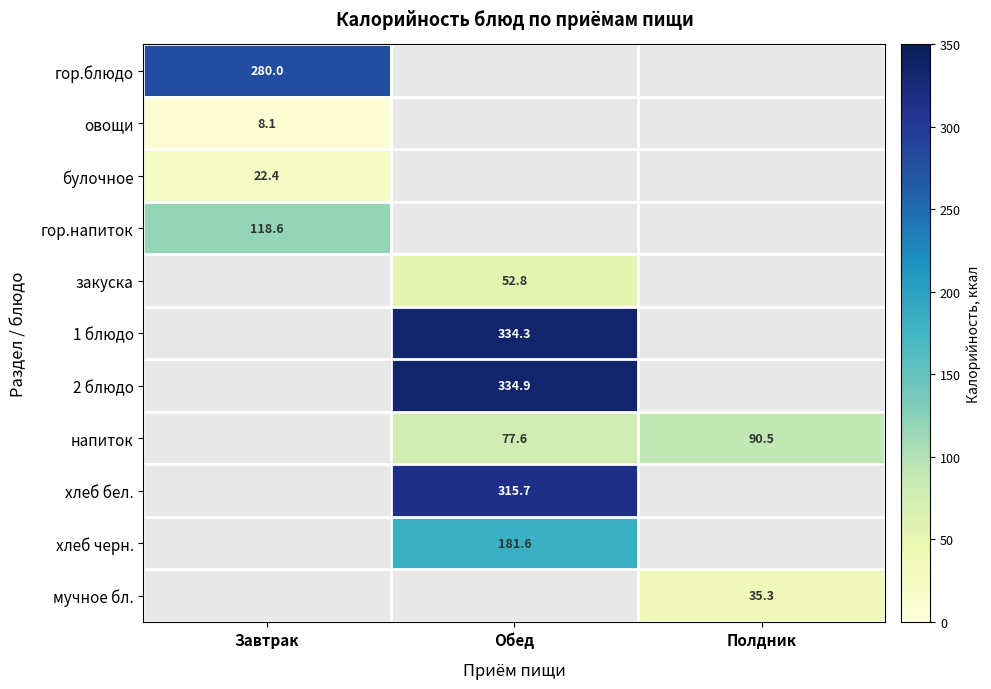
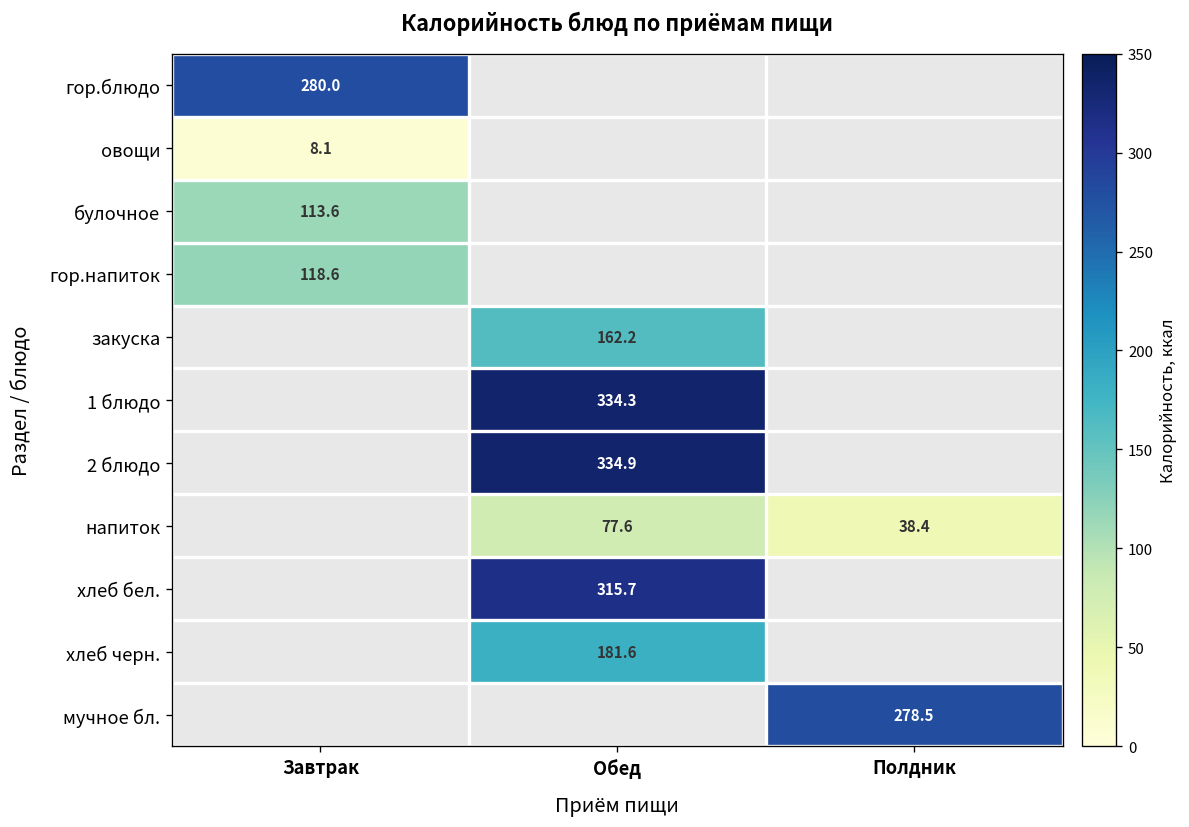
булочное, Завтрак: 22.4 -> 113.6
закуска, Обед: 52.8 -> 162.2
напиток, Полдник: 90.5 -> 38.4
мучное бл., Полдник: 35.3 -> 278.5
